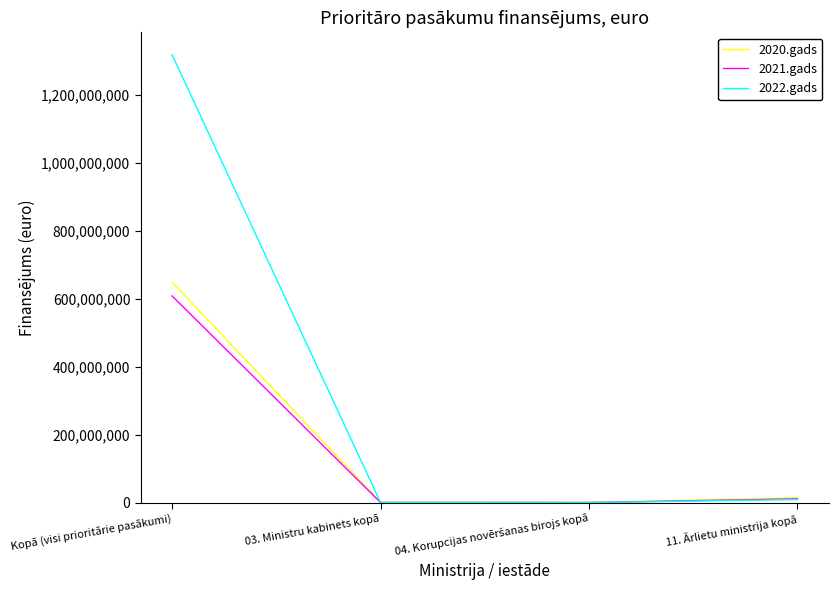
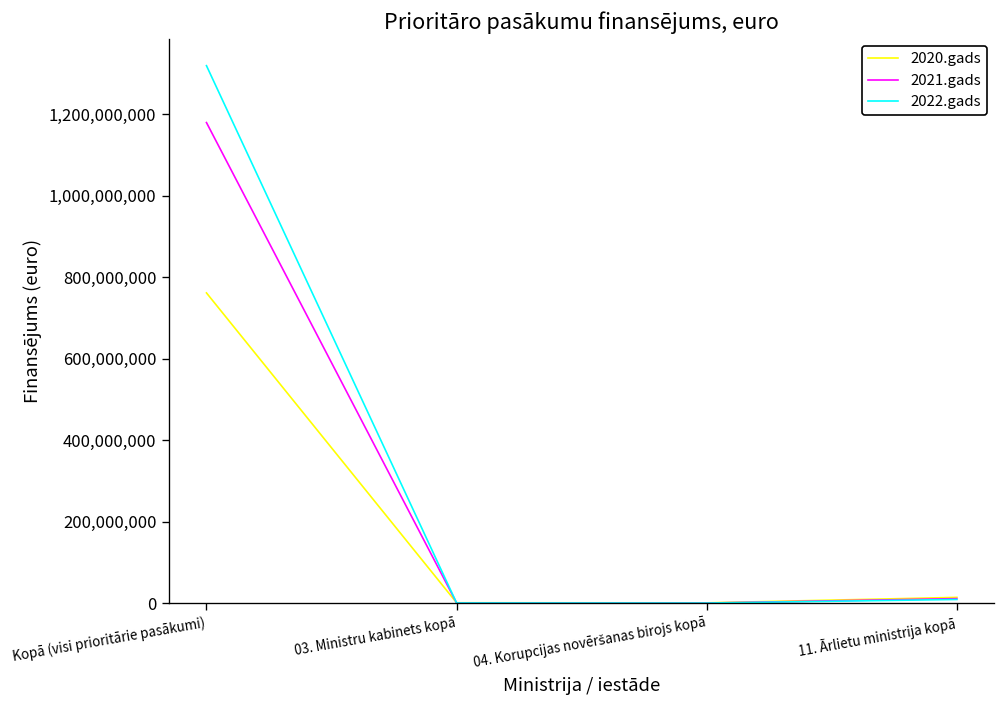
2020.gads, Kopā (visi prioritārie pasākumi): 650,000,000 -> 760,000,000
2021.gads, Kopā (visi prioritārie pasākumi): 610,000,000 -> 1,180,000,000
